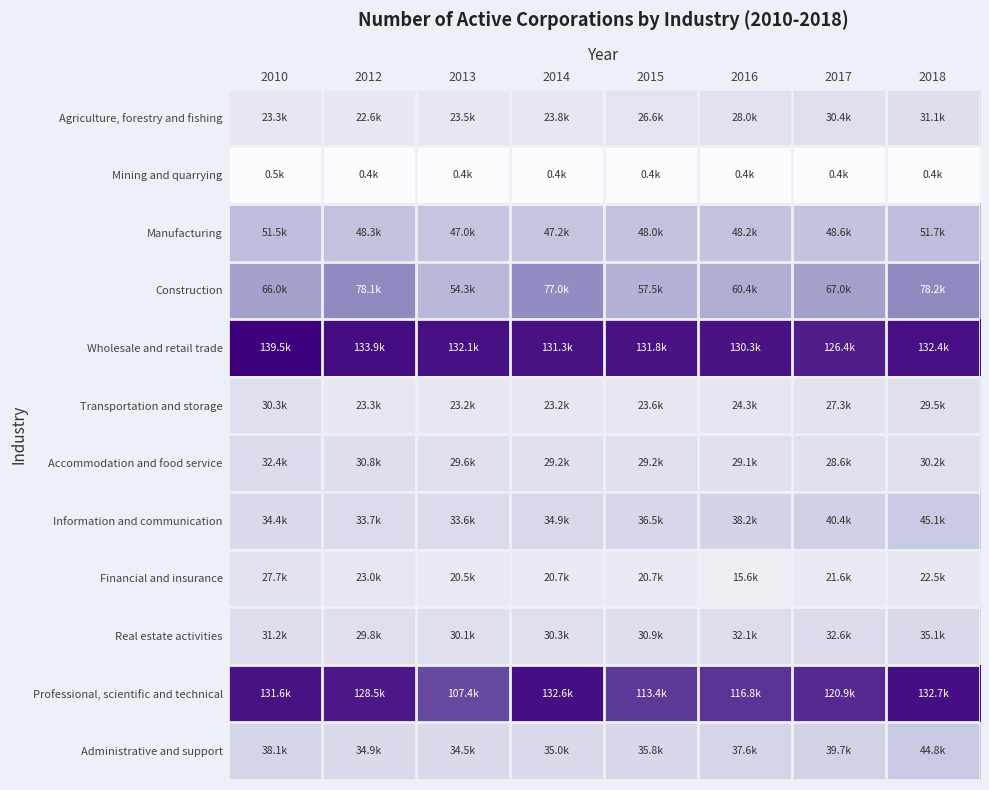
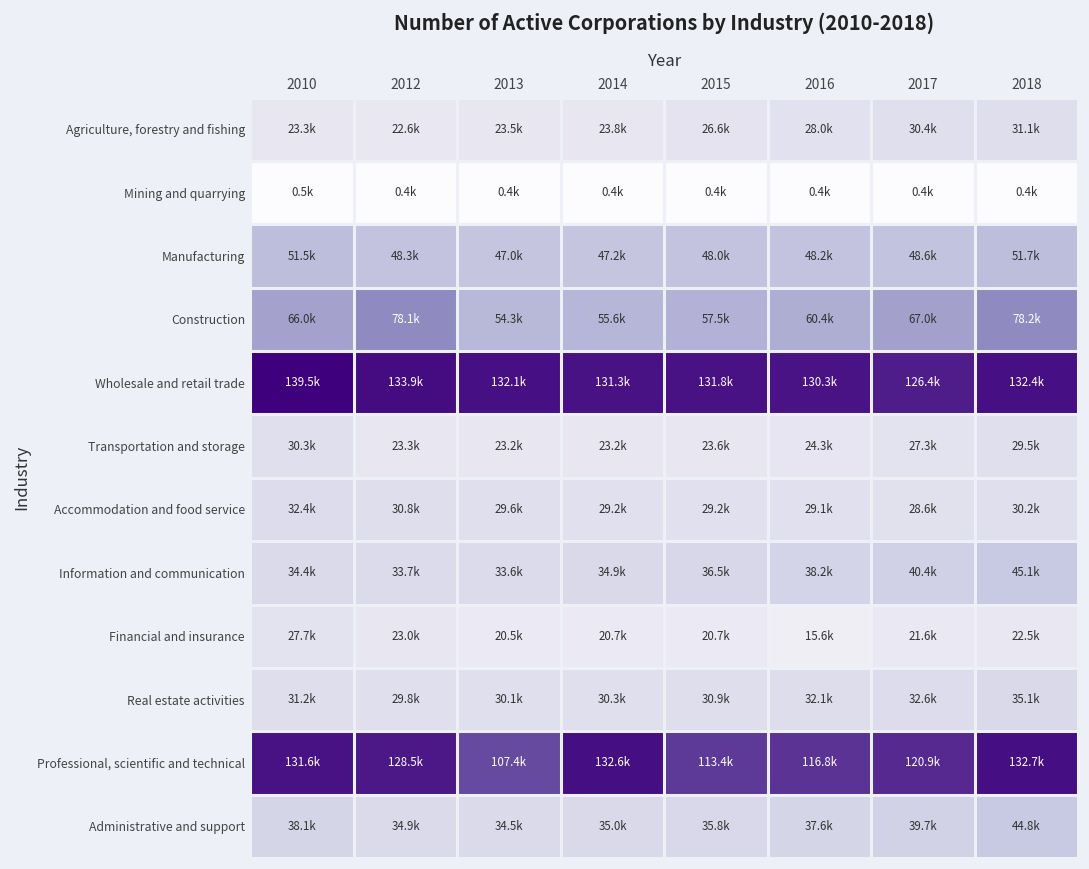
Construction, 2014: 77.0k -> 55.6k
